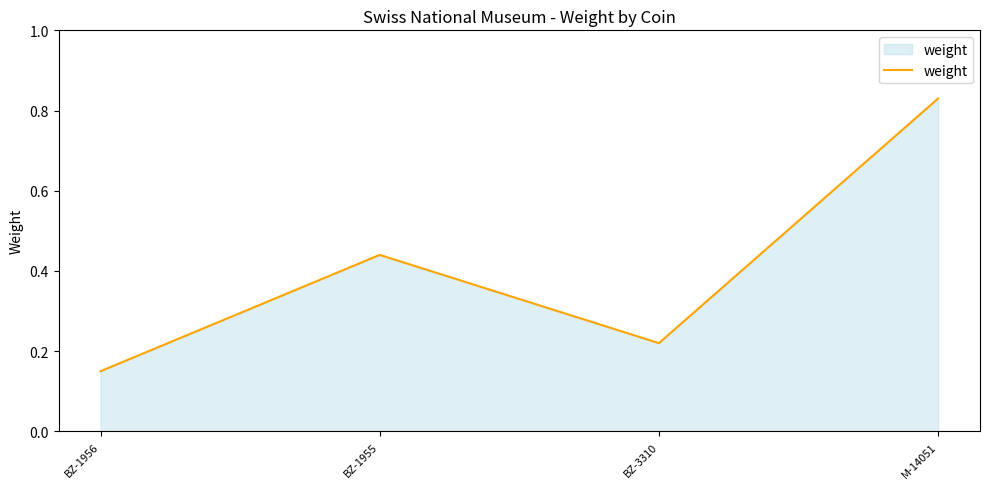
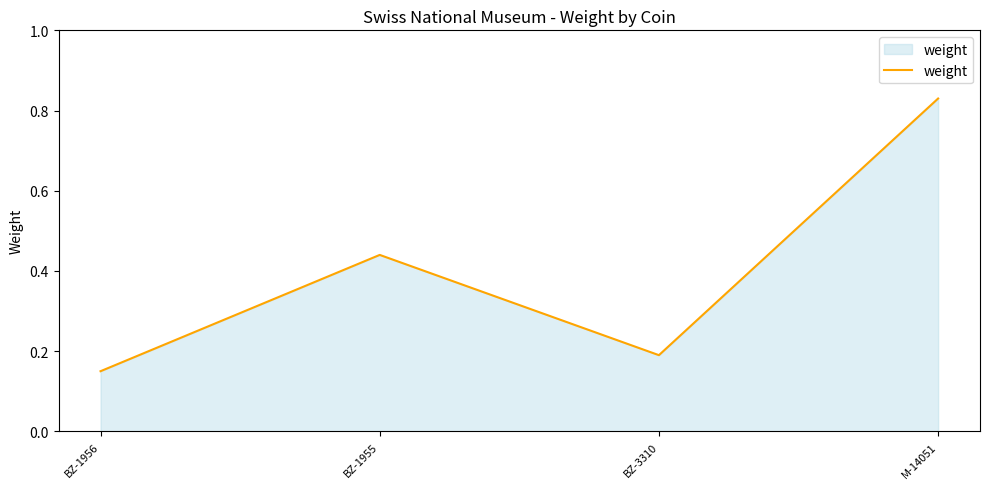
BZ-3310: 0.22 -> 0.19
